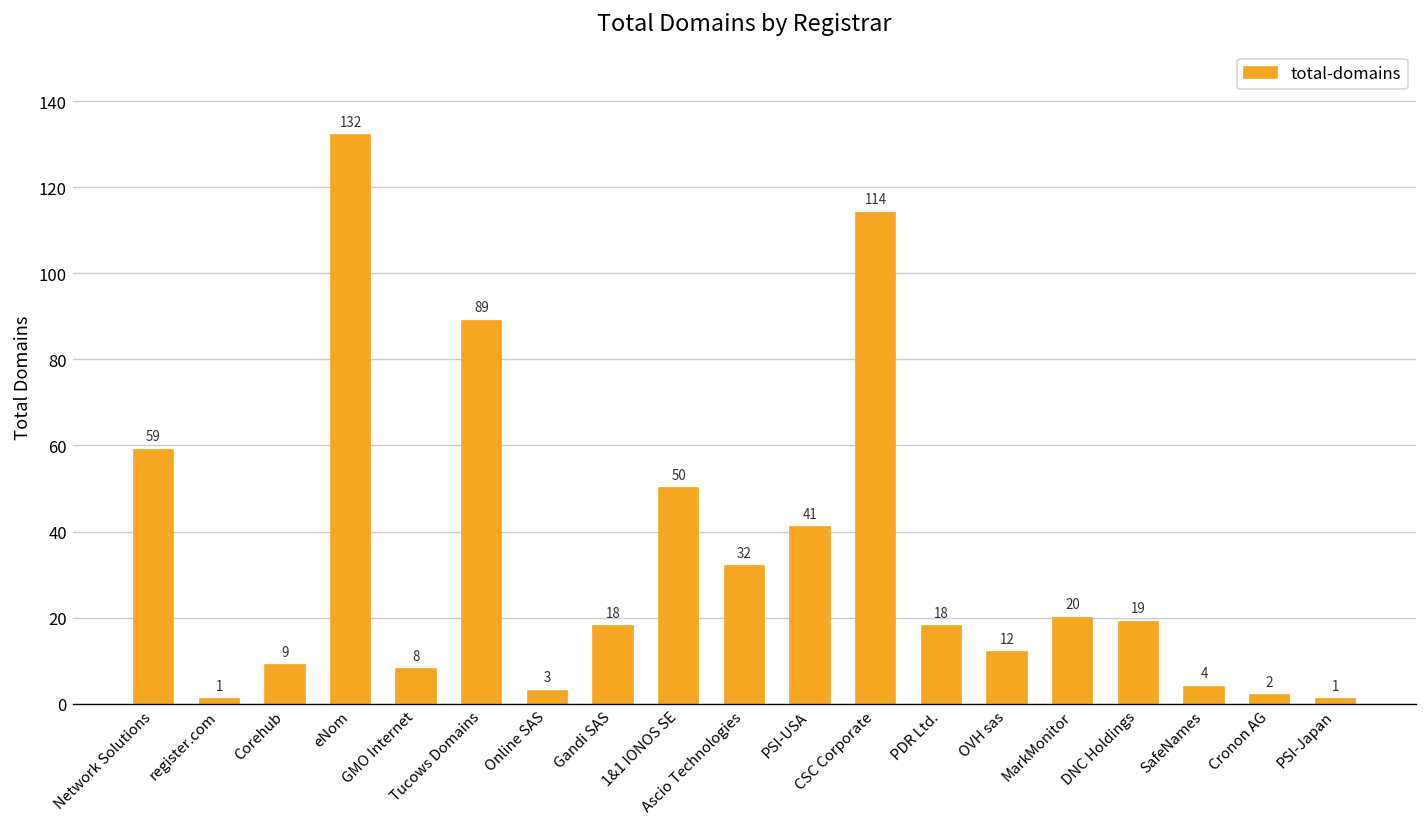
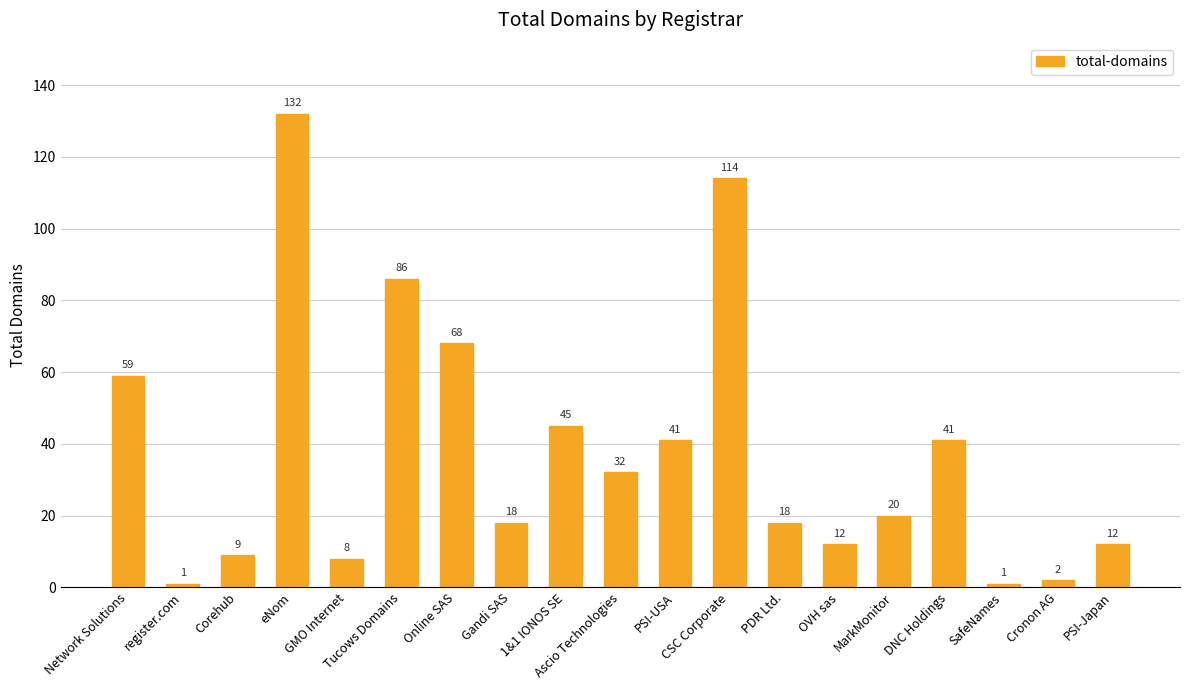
Tucows Domains: 89 -> 86
Online SAS: 3 -> 68
1&1 IONOS SE: 50 -> 45
DNC Holdings: 19 -> 41
SafeNames: 4 -> 1
PSI-Japan: 1 -> 12
